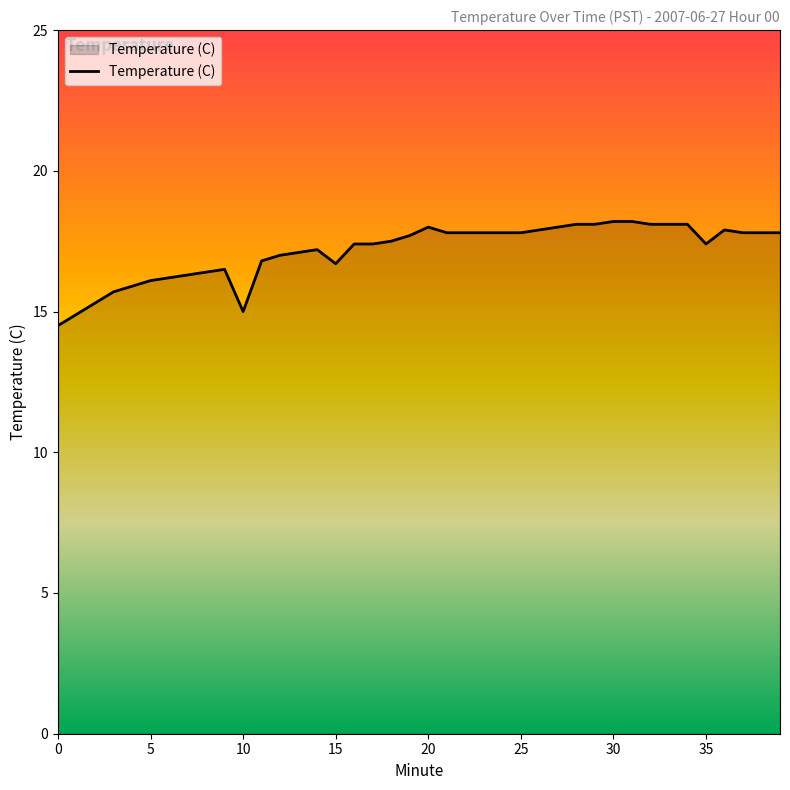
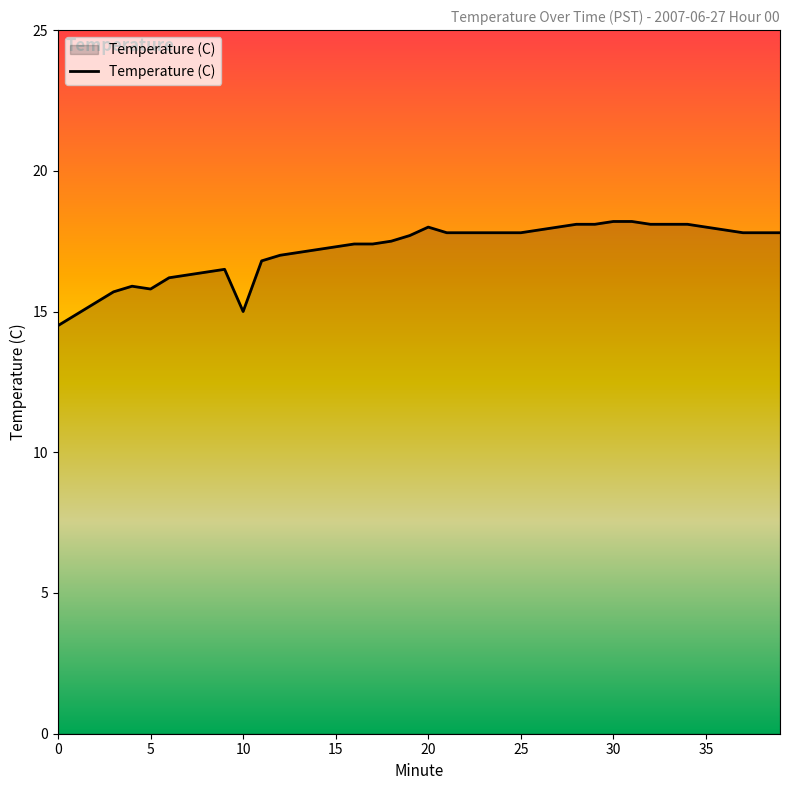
5: 16.1 -> 15.8
15: 16.7 -> 17.3
35: 17.4 -> 18.0
